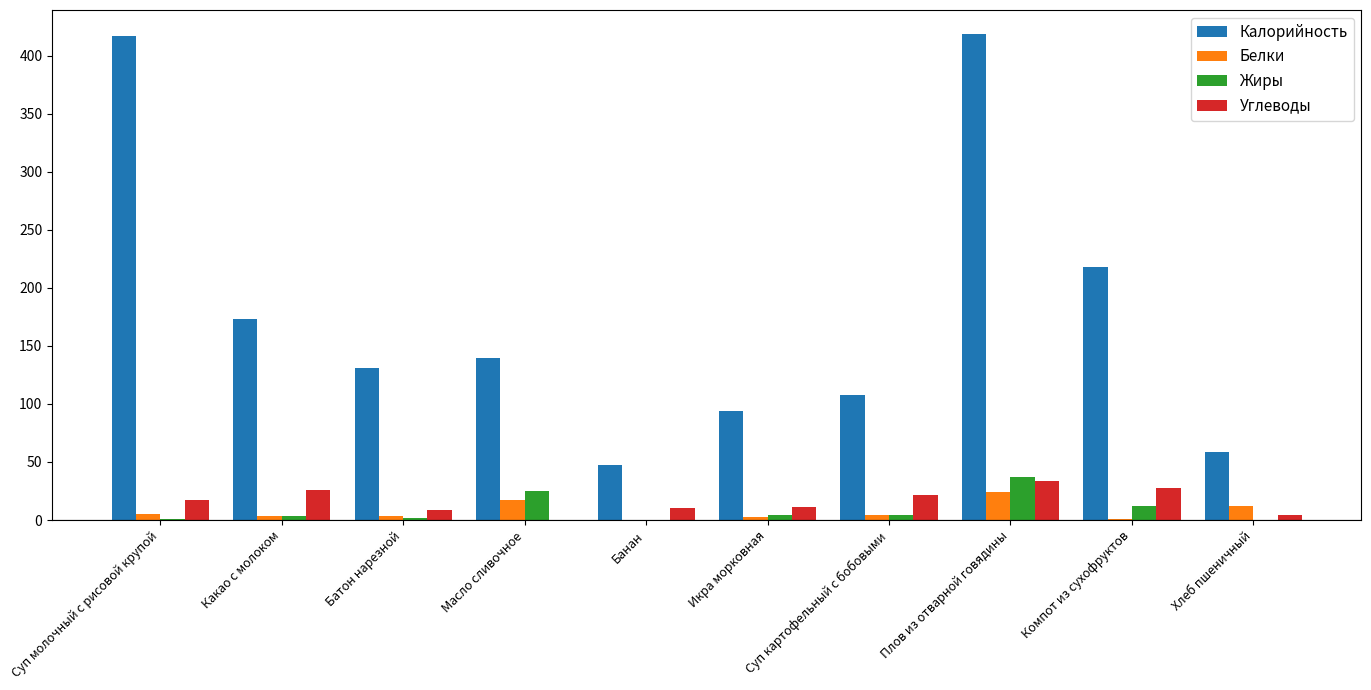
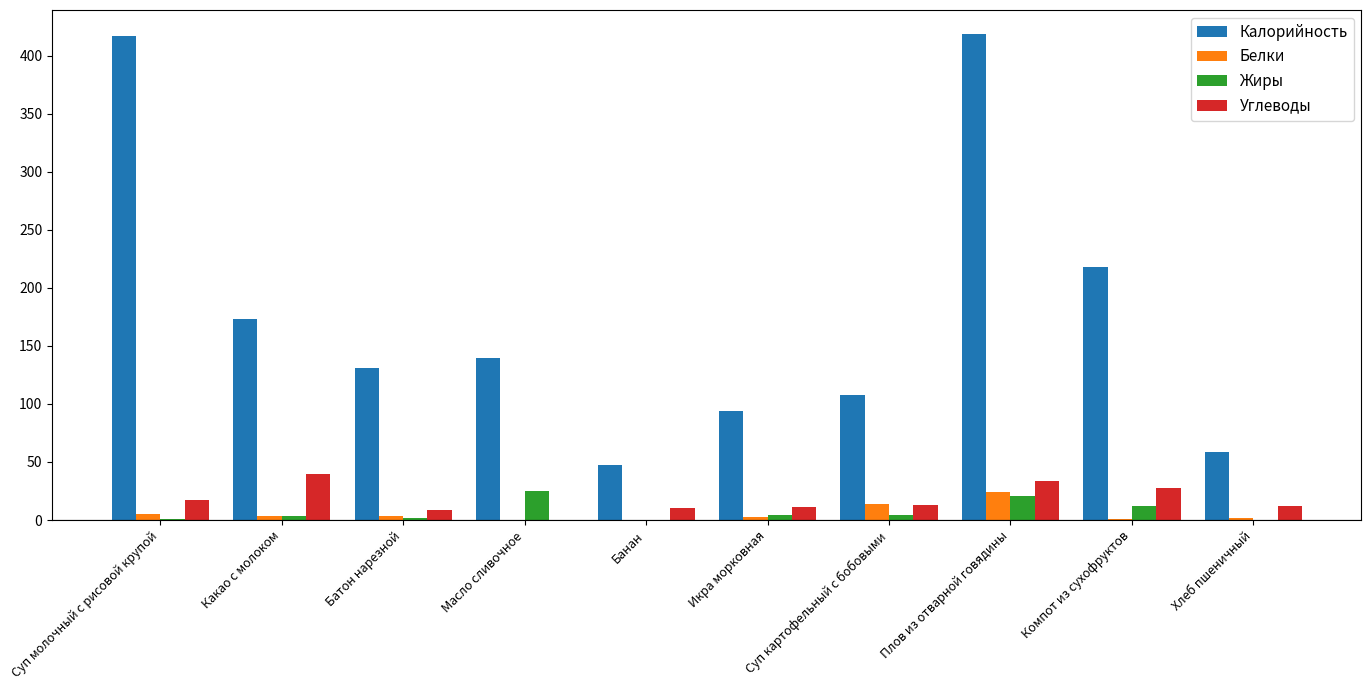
Углеводы, Какао с молоком: 25 -> 39
Белки, Масло сливочное: 17 -> 0
Белки, Суп картофельный с бобовыми: 4 -> 14
Углеводы, Суп картофельный с бобовыми: 22 -> 13
Жиры, Плов из отварной говядины: 37 -> 21
Белки, Хлеб пшеничный: 12 -> 2
Углеводы, Хлеб пшеничный: 4 -> 12
